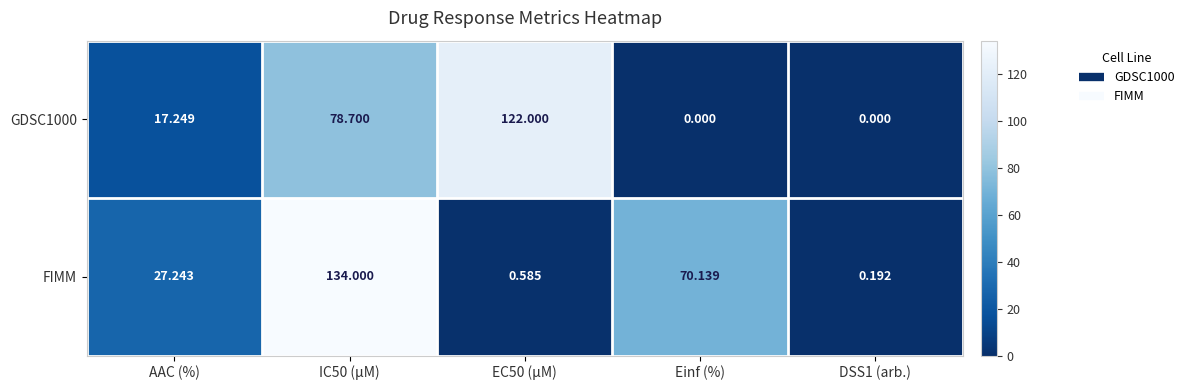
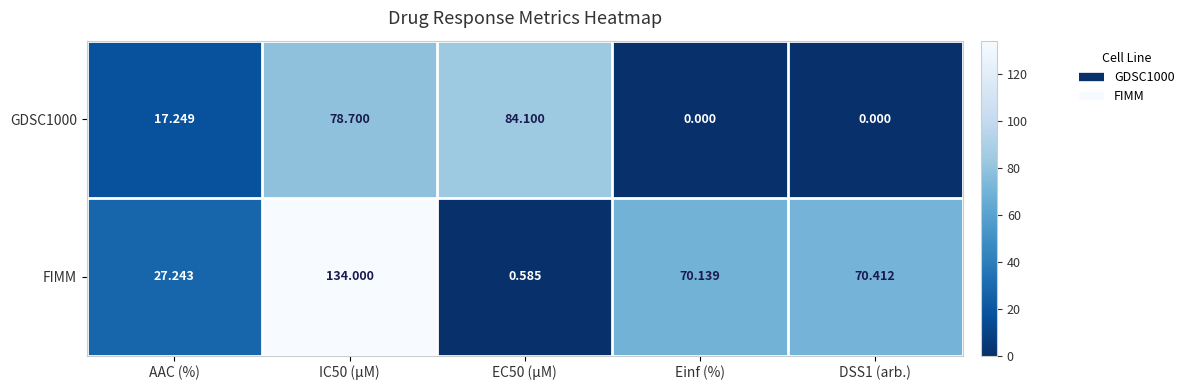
GDSC1000, EC50 (µM): 122.000 -> 84.100
FIMM, DSS1 (arb.): 0.192 -> 70.412
